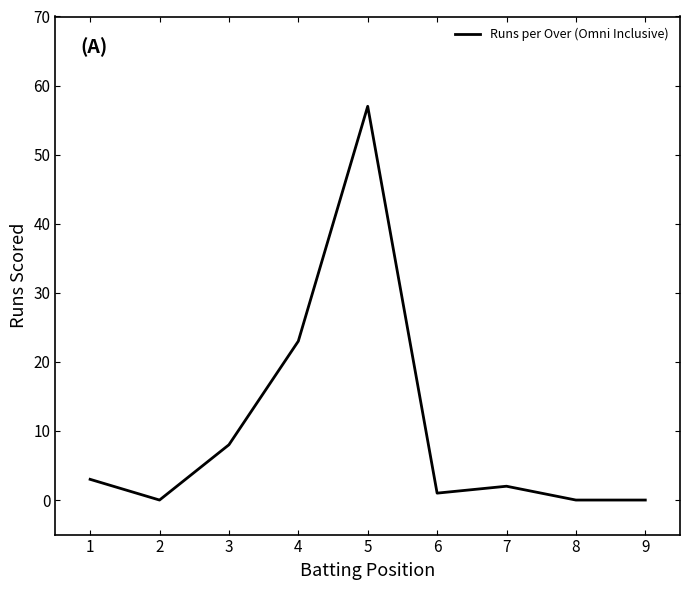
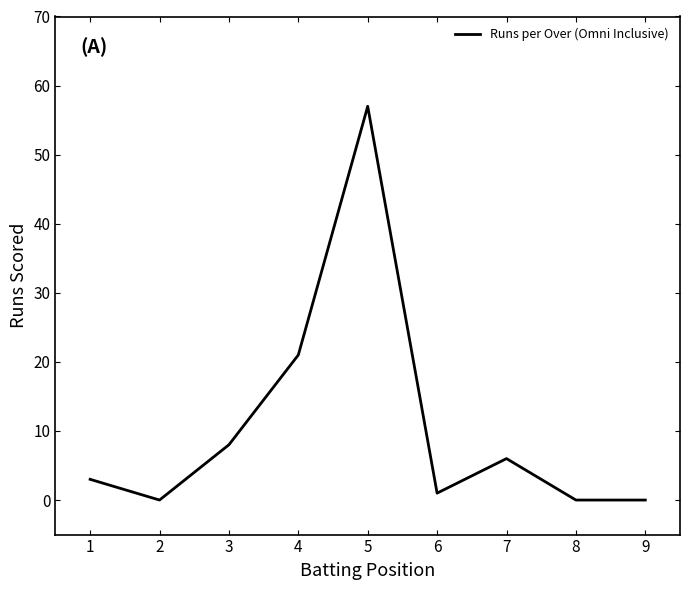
4: 23 -> 21
7: 2 -> 6
